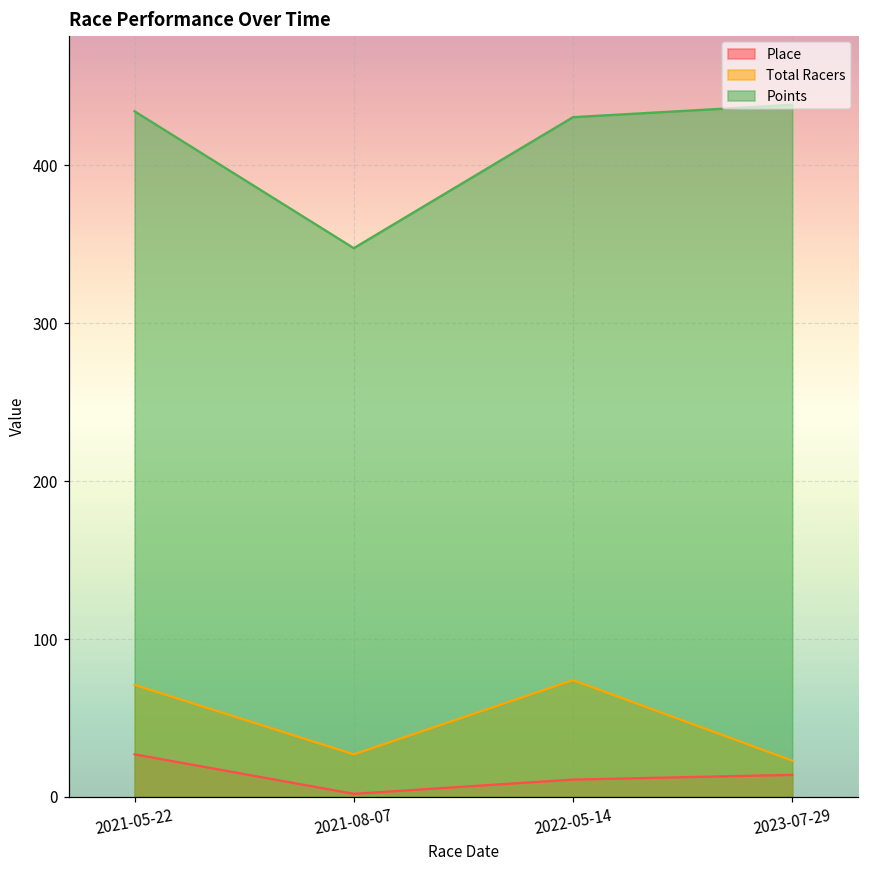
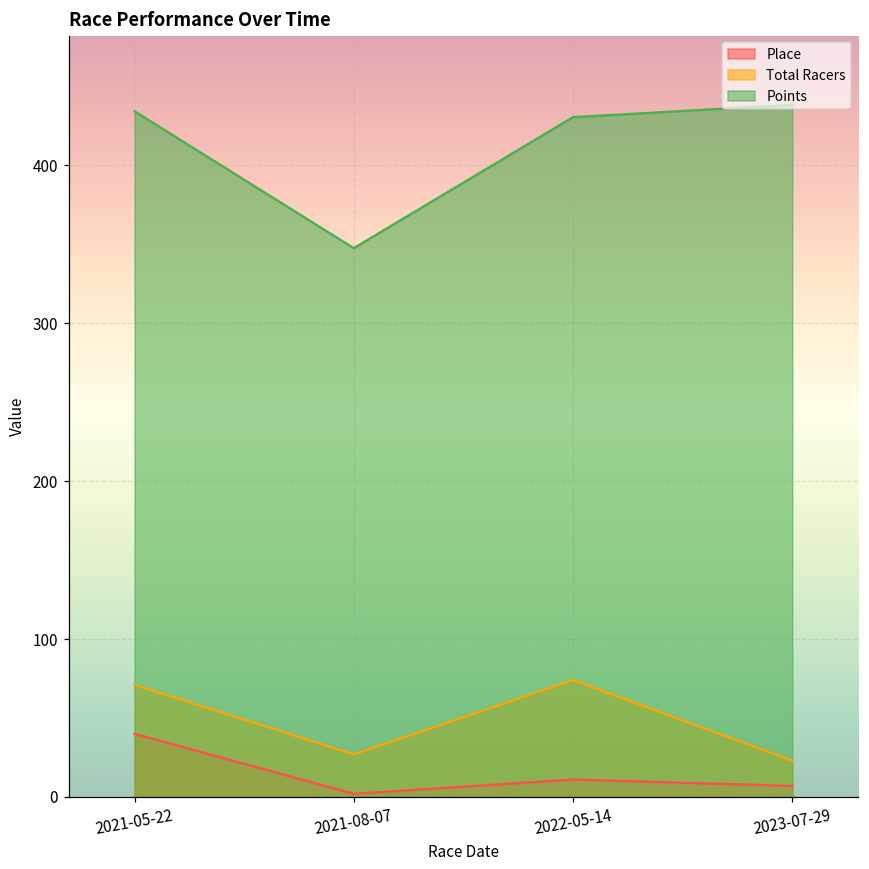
Place, 2021-05-22: 27 -> 40
Place, 2023-07-29: 14 -> 7
